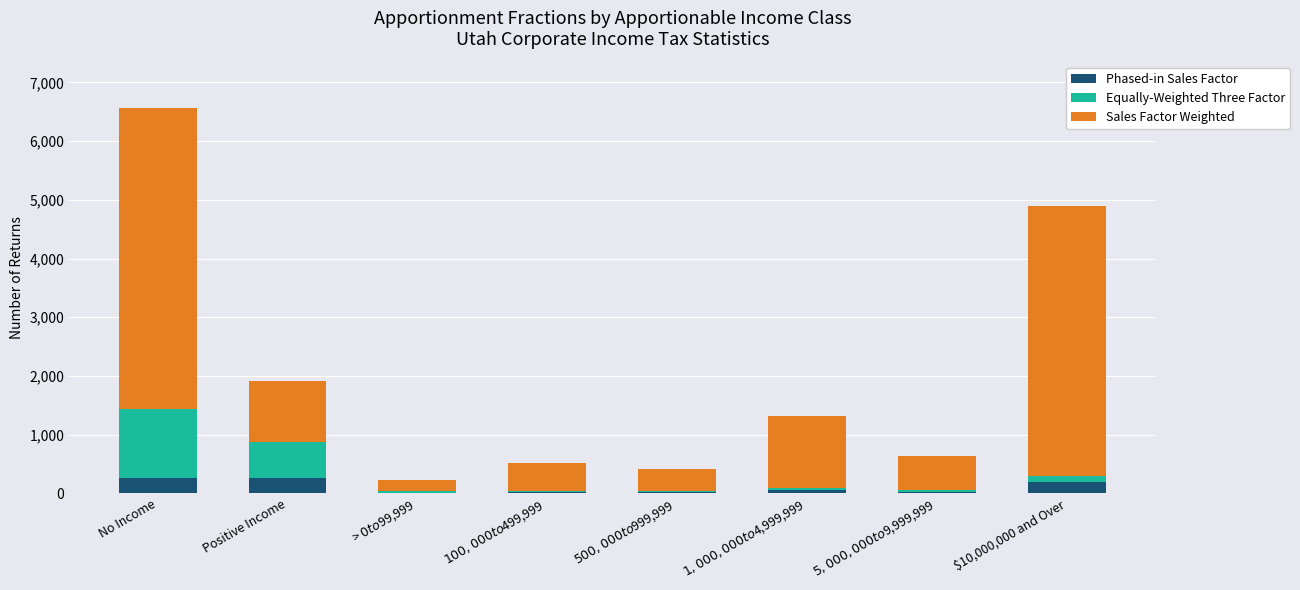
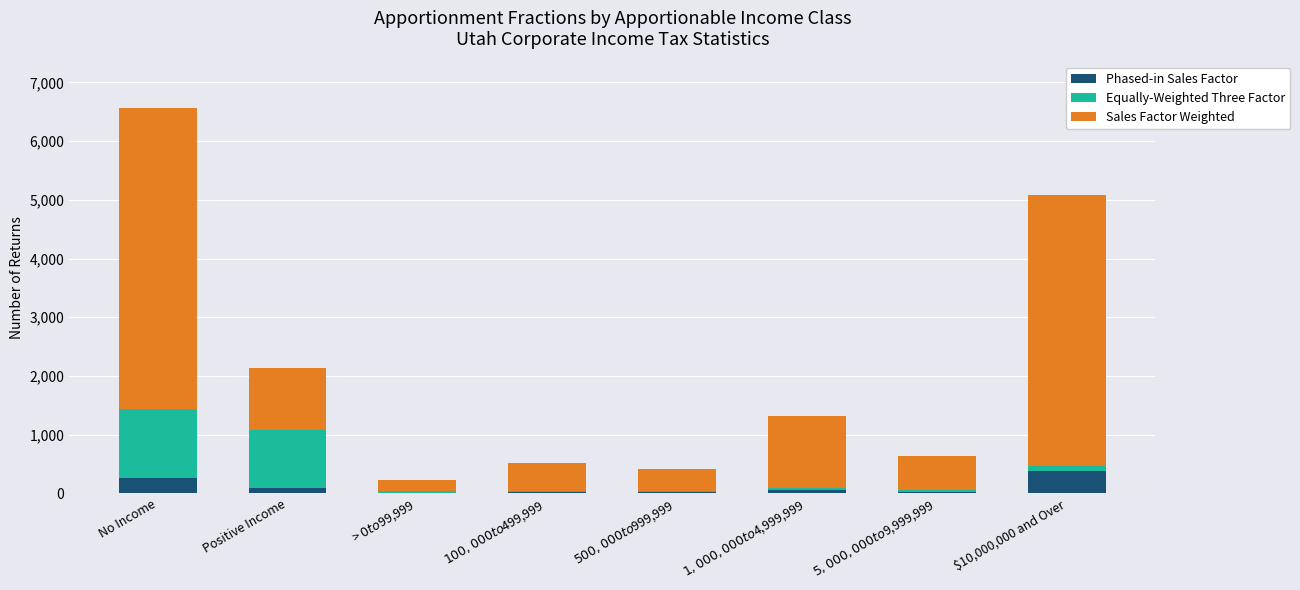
Phased-in Sales Factor, Positive Income: 300 -> 100
Equally-Weighted Three Factor, Positive Income: 600 -> 1,000
Phased-in Sales Factor, $10,000,000 and Over: 200 -> 400
